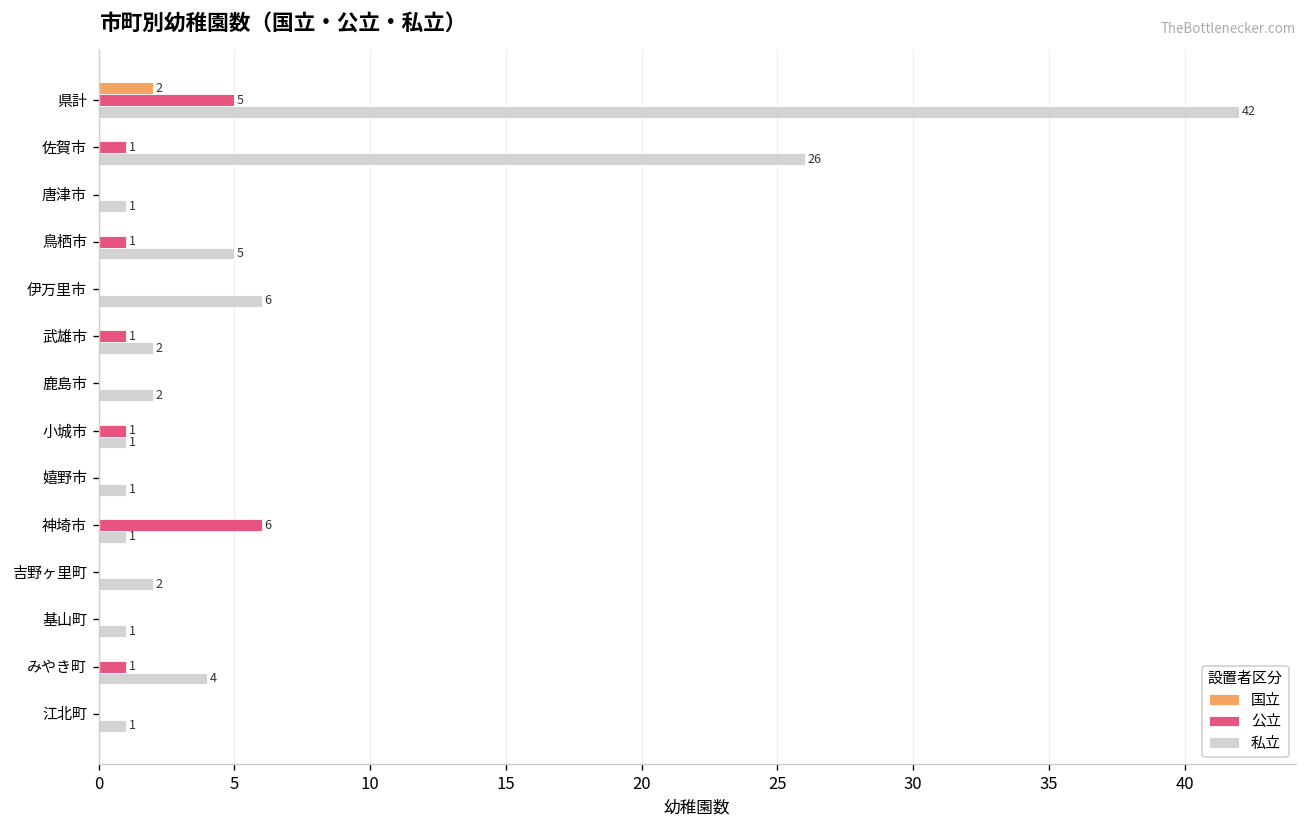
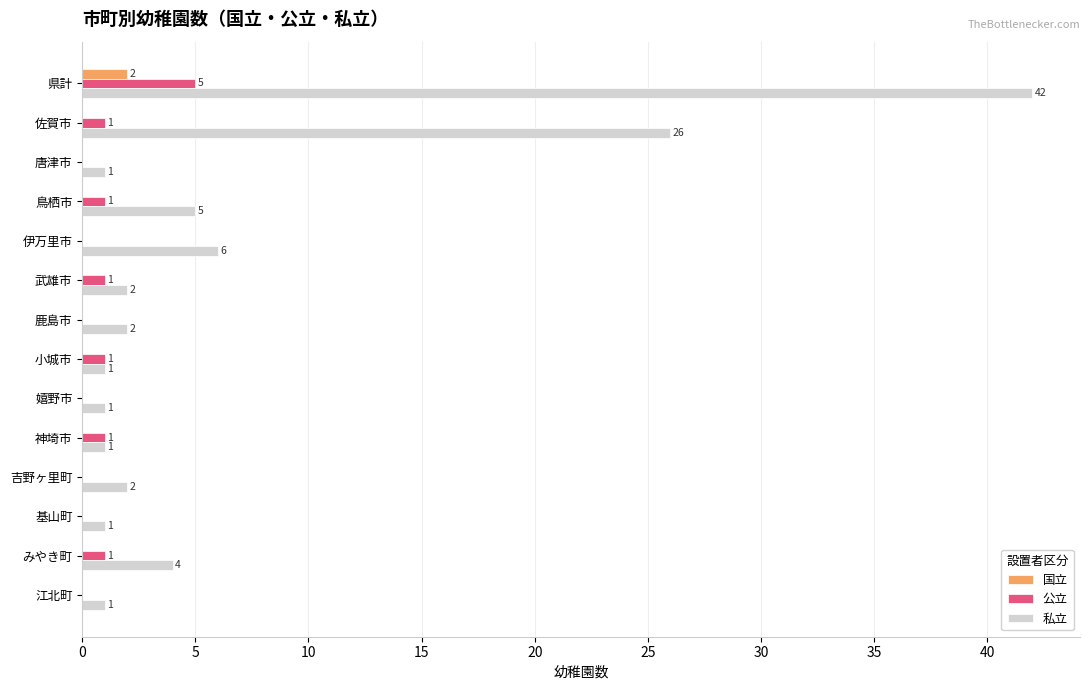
公立, 神埼市: 6 -> 1
